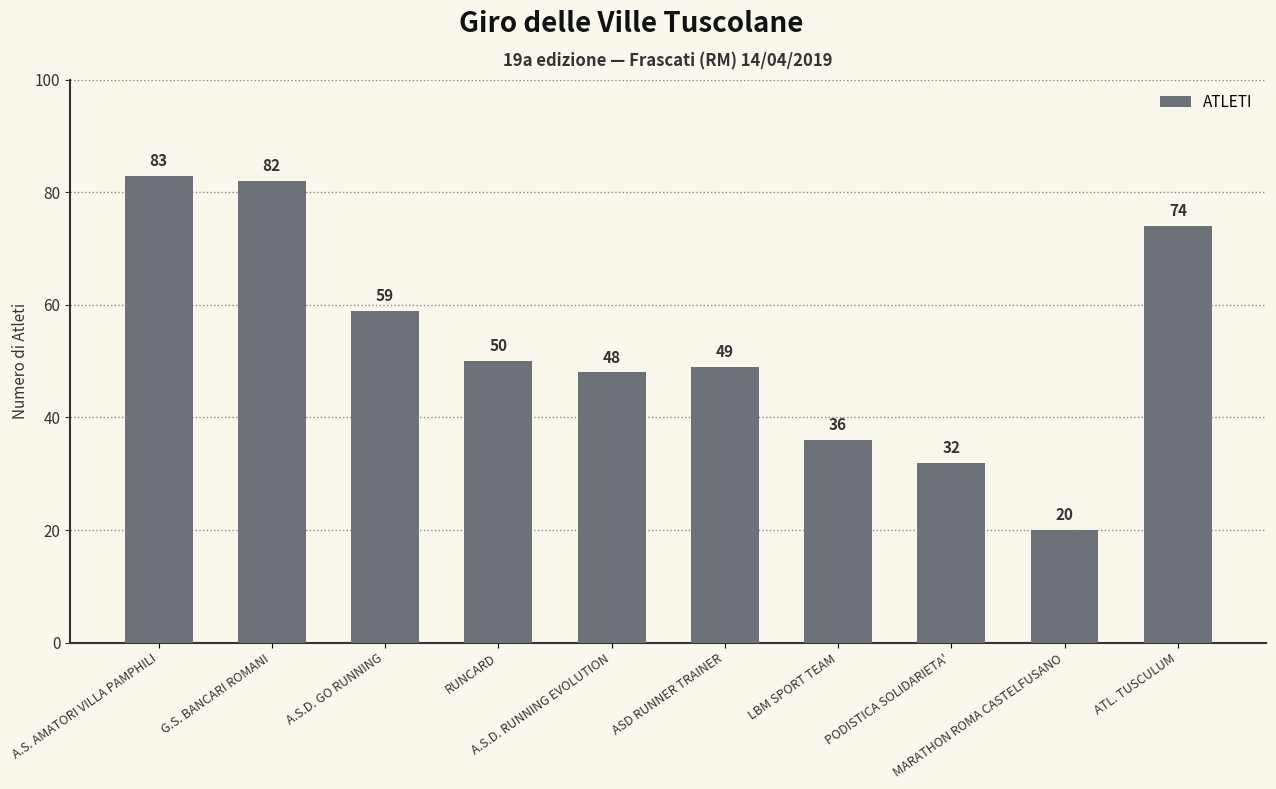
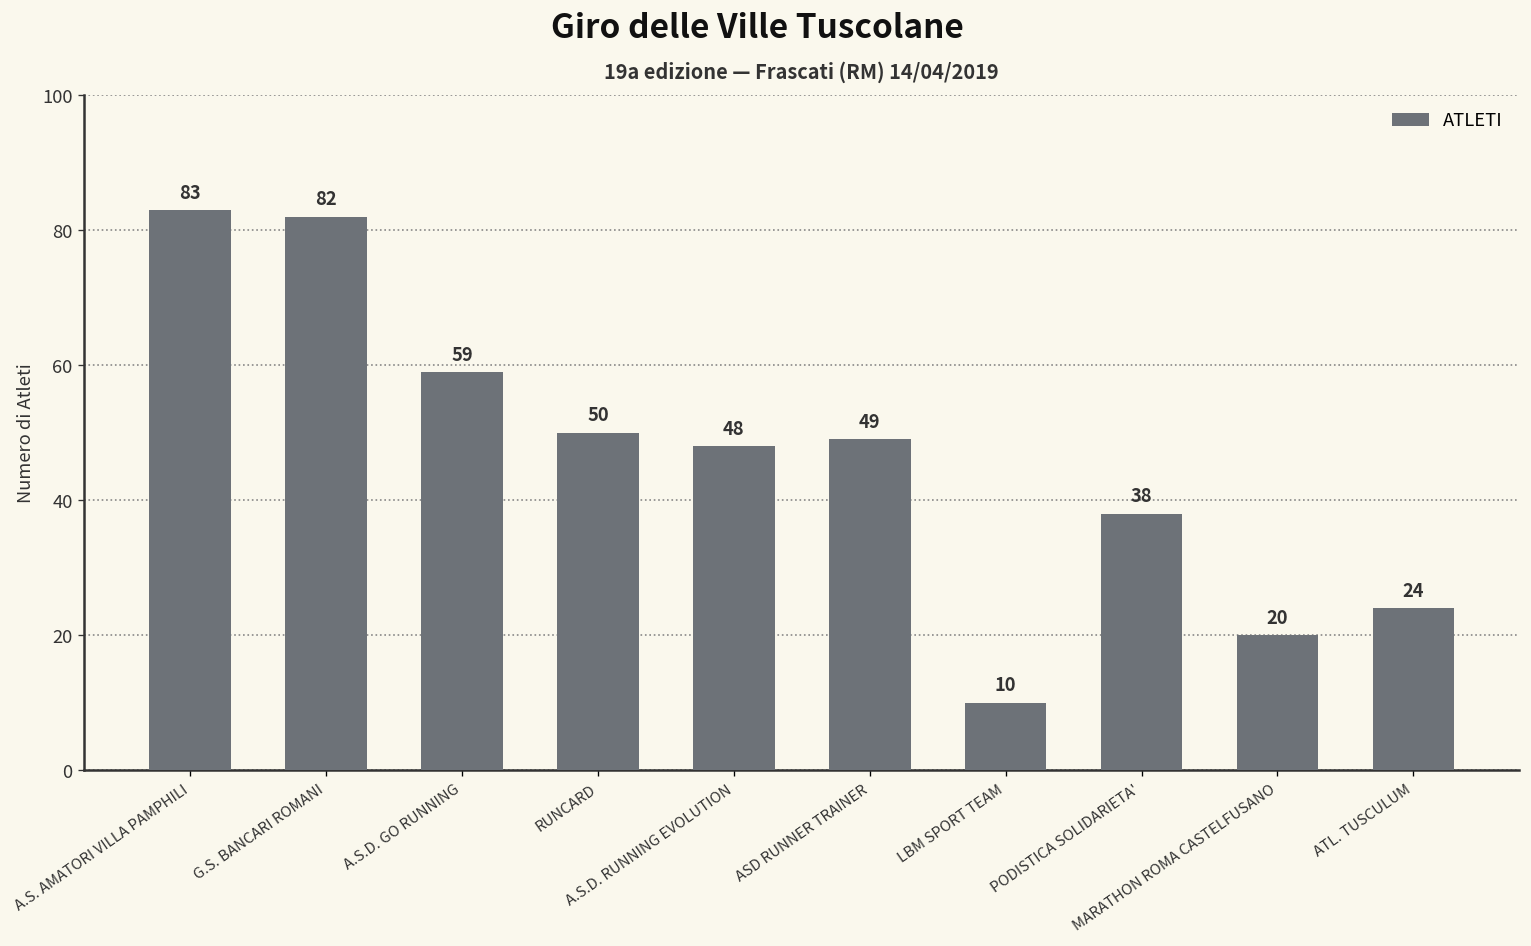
LBM SPORT TEAM: 36 -> 10
PODISTICA SOLIDARIETA': 32 -> 38
ATL. TUSCULUM: 74 -> 24
